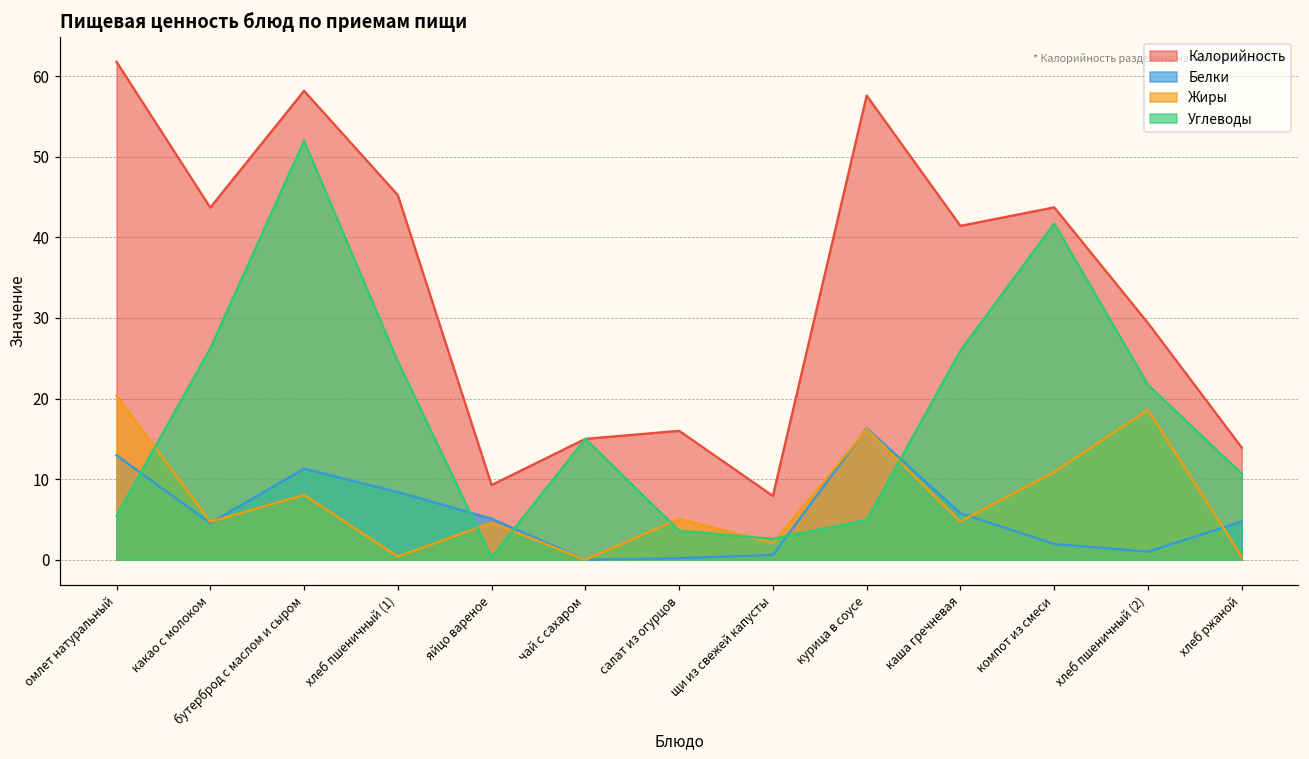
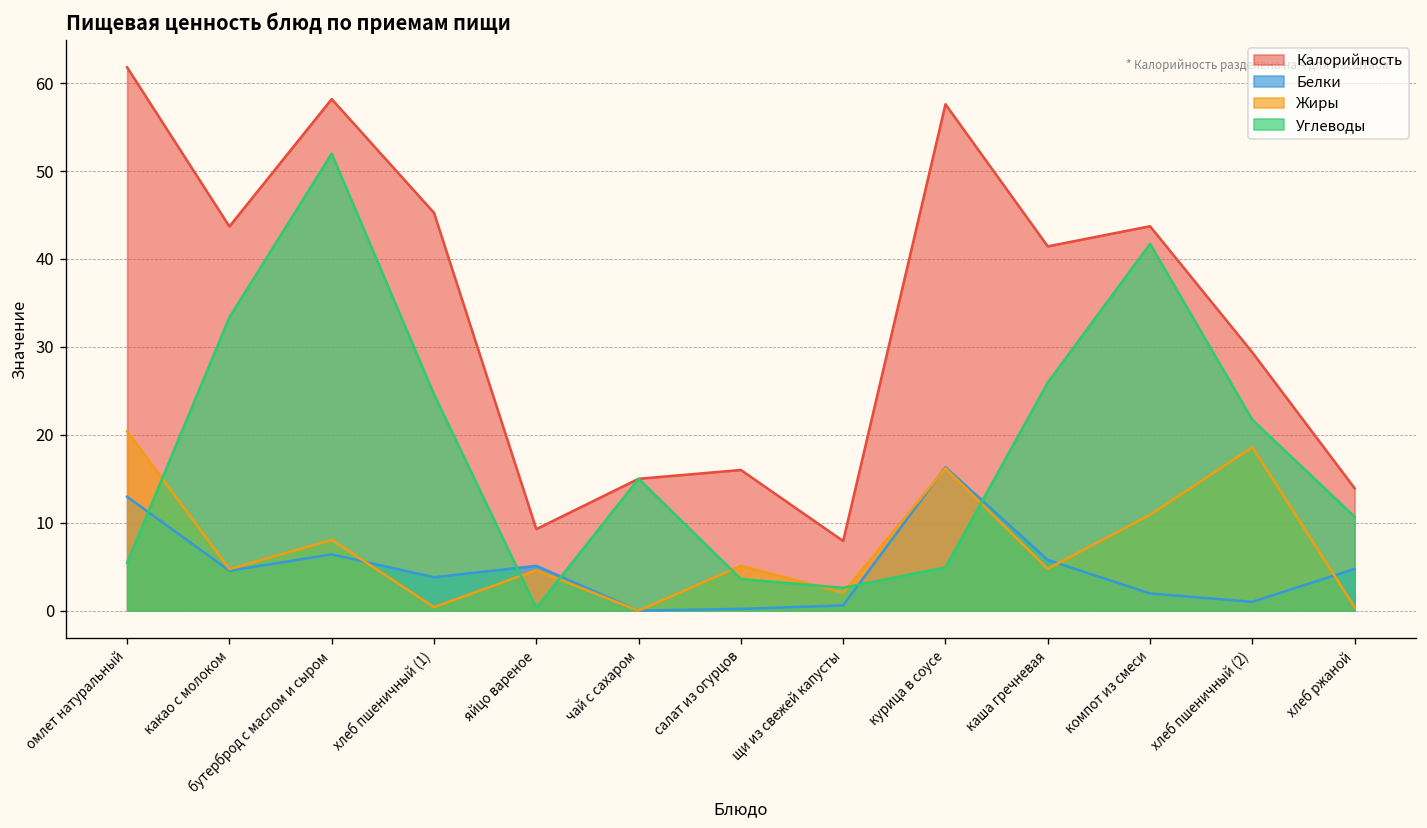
Углеводы, какао с молоком: 26 -> 33
Белки, бутерброд с маслом и сыром: 11 -> 6
Белки, хлеб пшеничный (1): 8 -> 4
